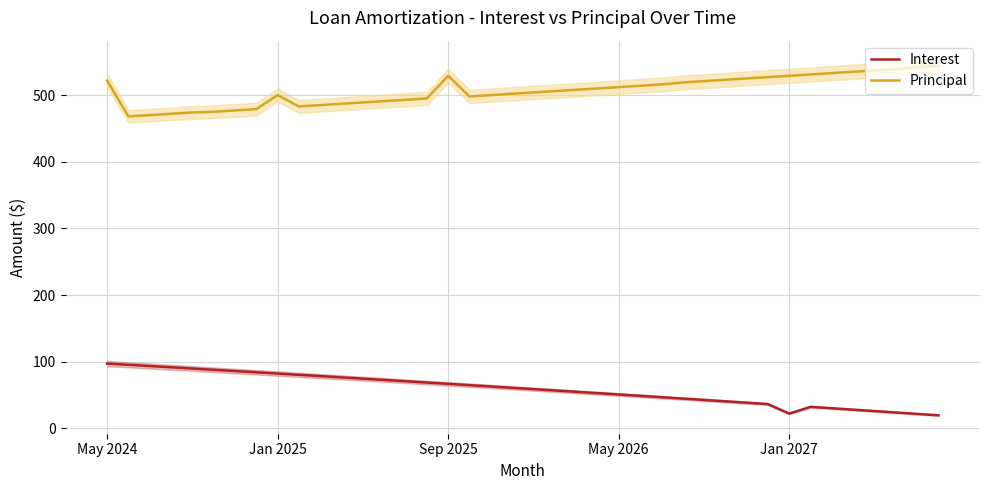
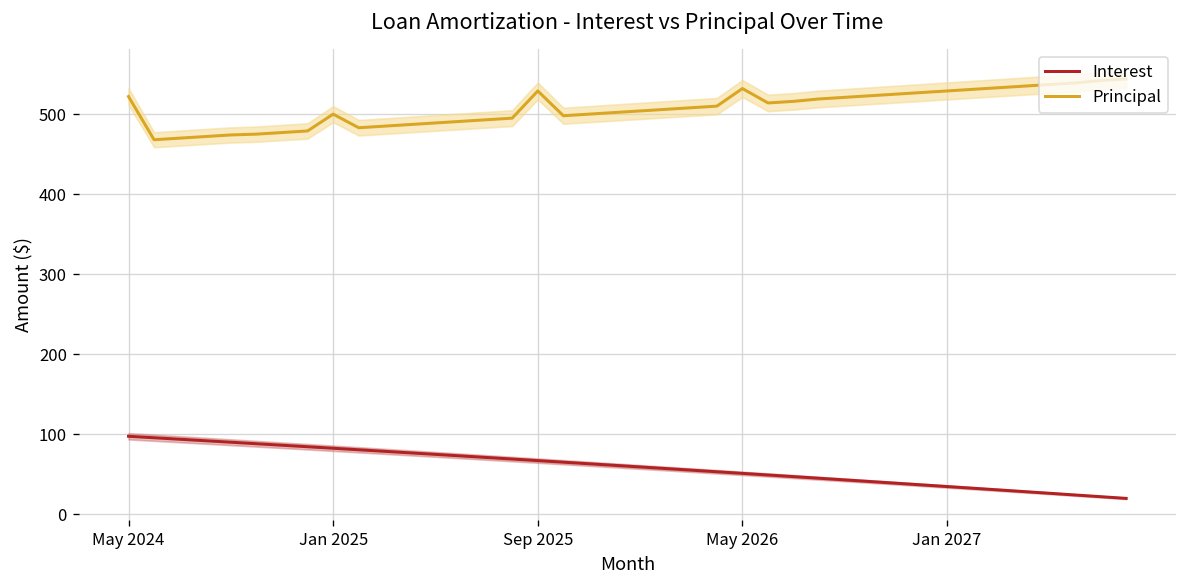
Principal, May 2026: 510 -> 530
Interest, Jan 2027: 20 -> 30
